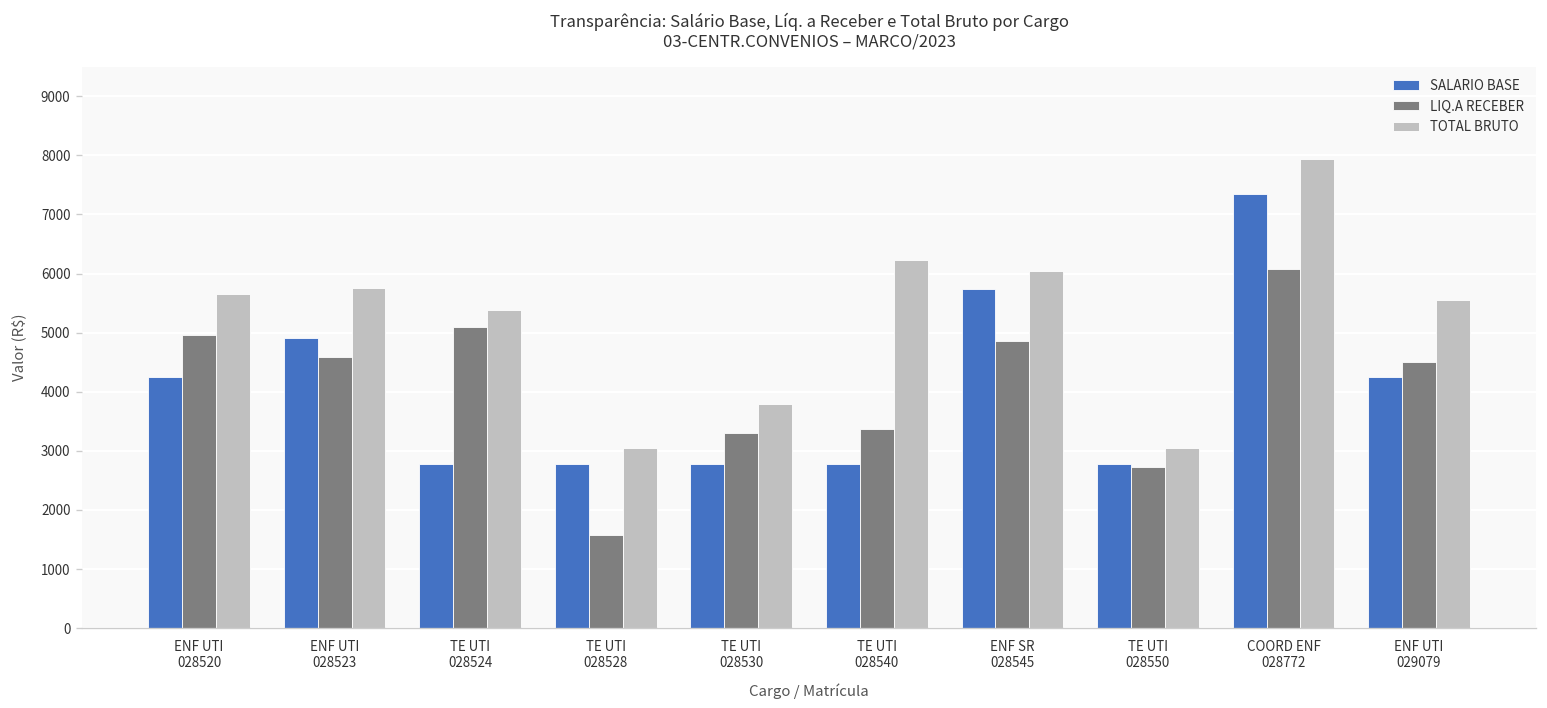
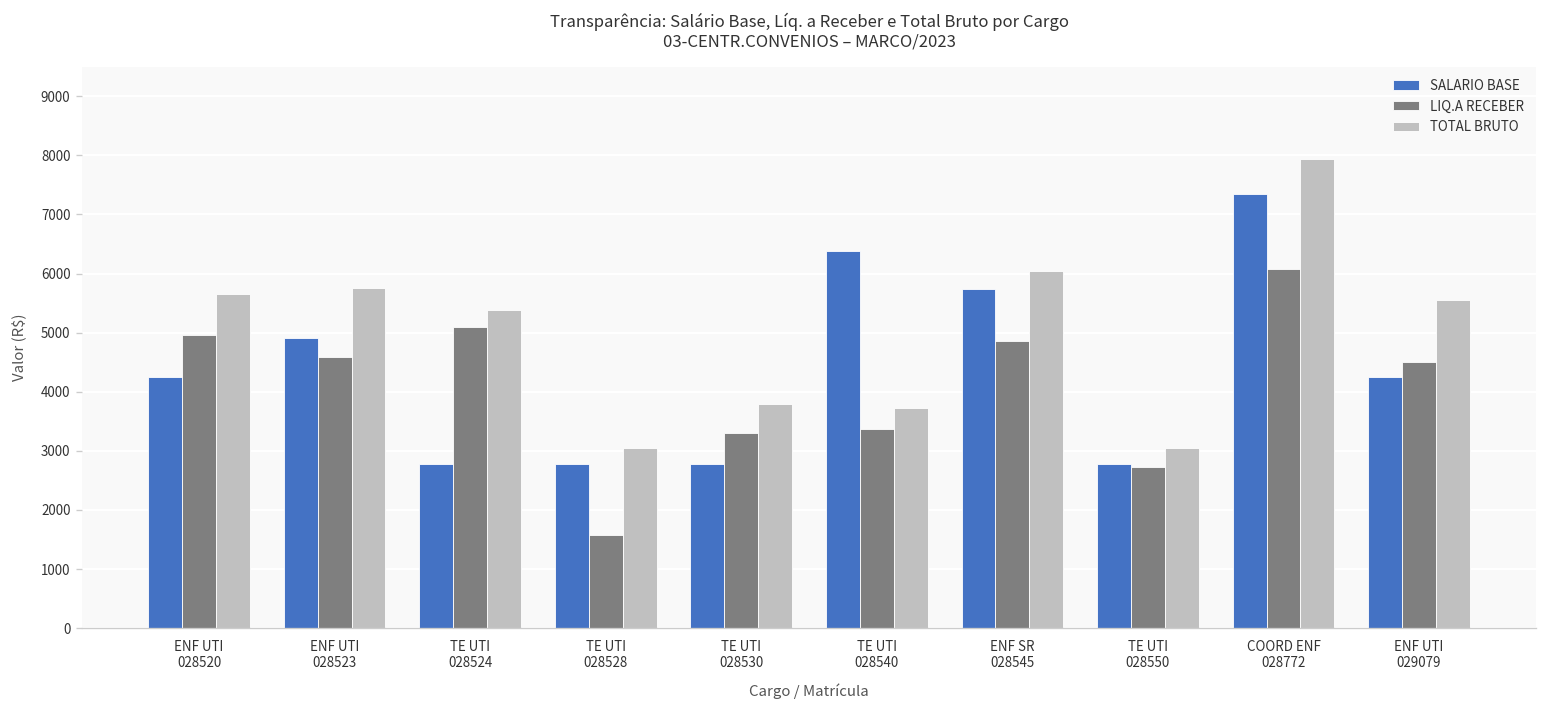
SALARIO BASE, TE UTI 028540: 2800 -> 6400
TOTAL BRUTO, TE UTI 028540: 6200 -> 3700
